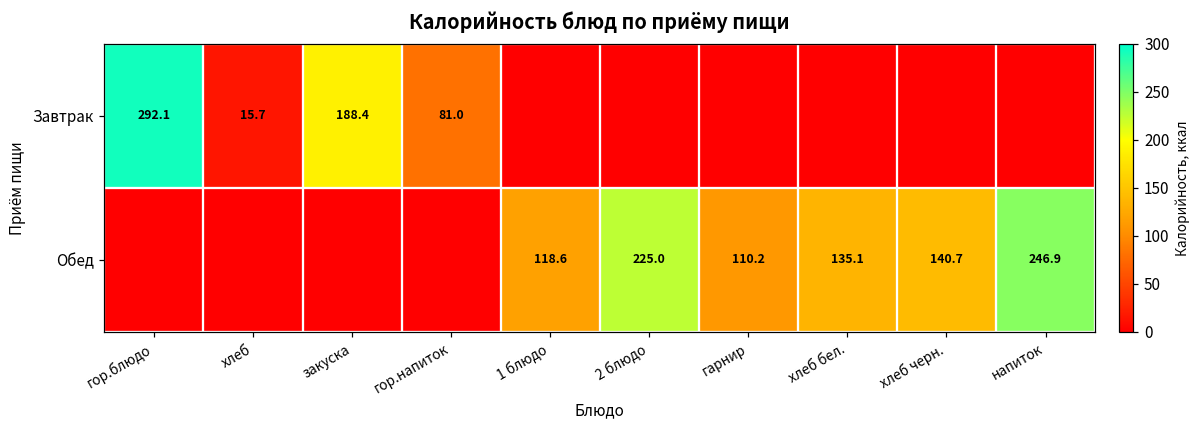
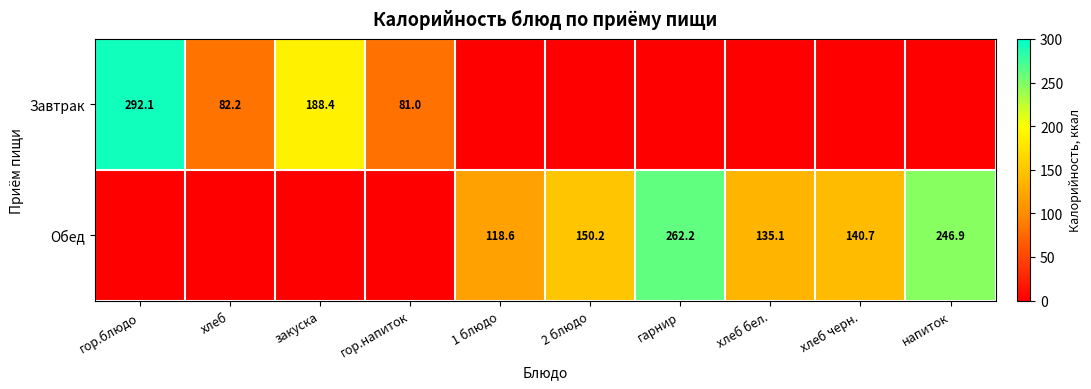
Завтрак, хлеб: 15.7 -> 82.2
Обед, 2 блюдо: 225.0 -> 150.2
Обед, гарнир: 110.2 -> 262.2
